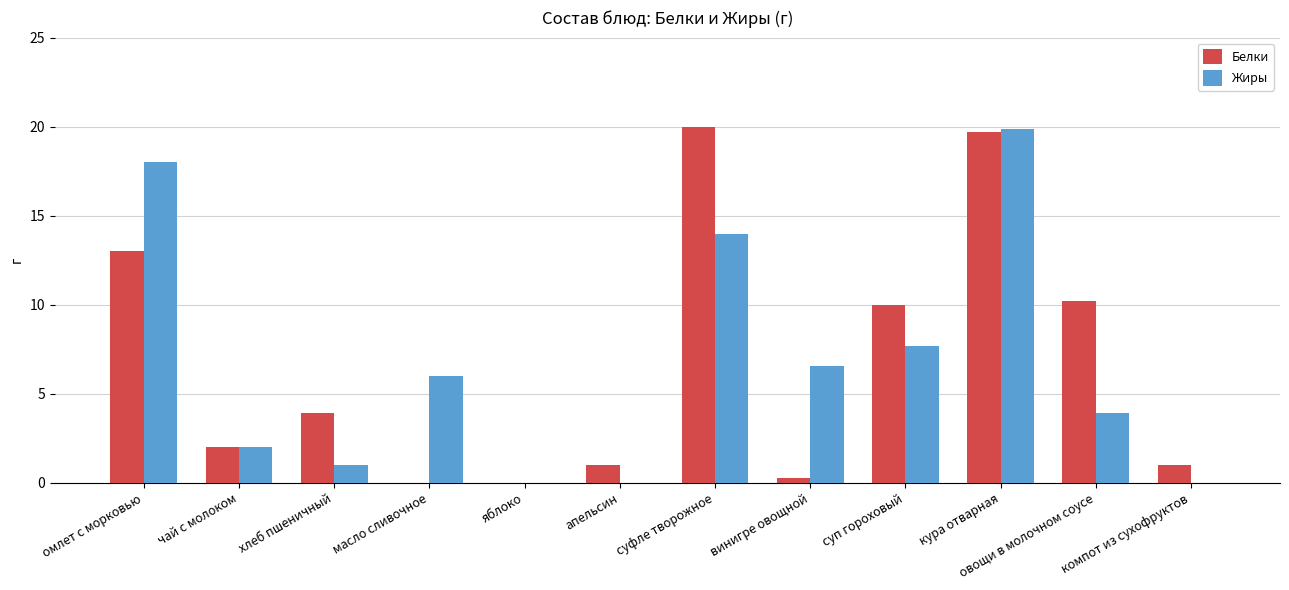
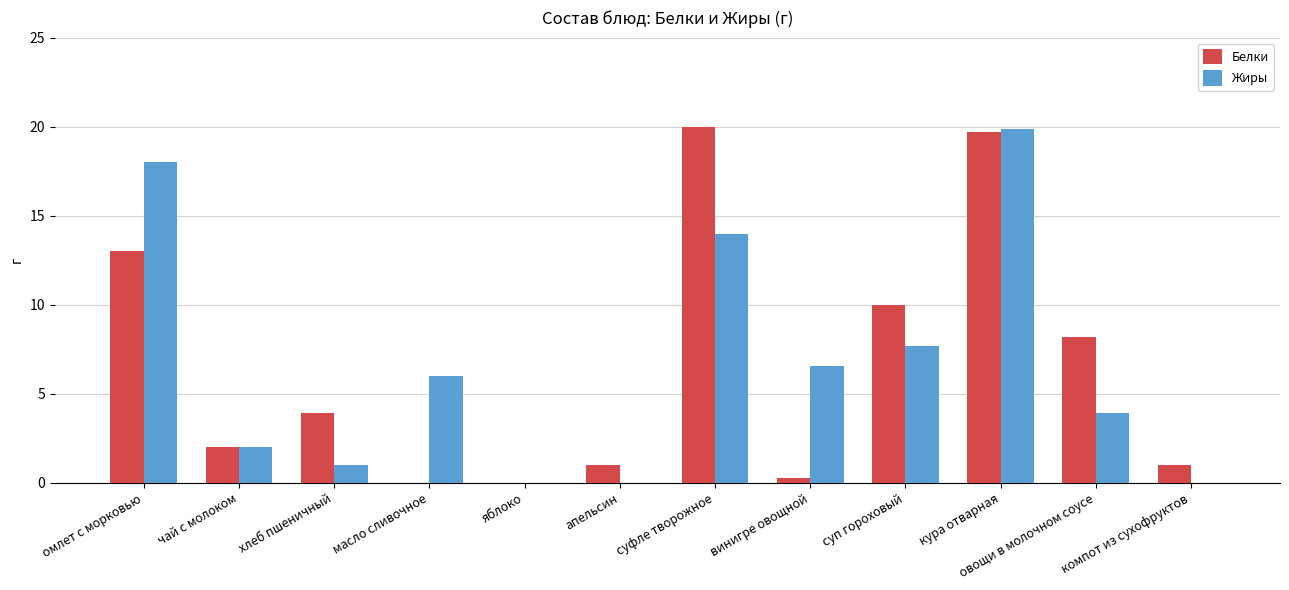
Белки, овощи в молочном соусе: 10.2 -> 8.2
